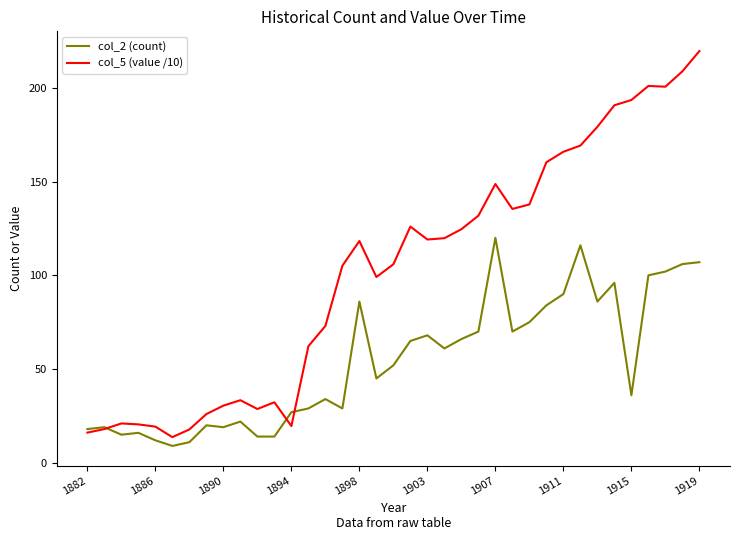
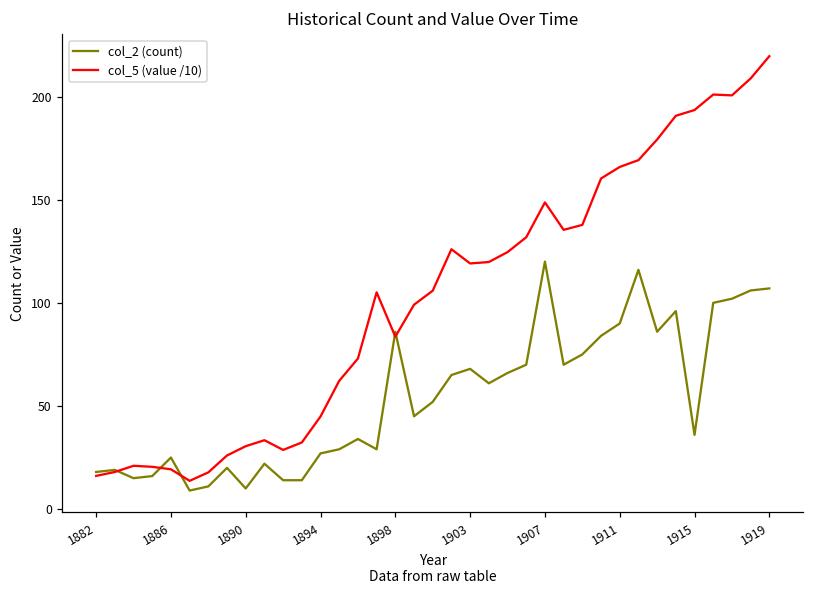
col_2 (count), 1886: 12 -> 25
col_2 (count), 1890: 19 -> 10
col_5 (value /10), 1894: 20 -> 45
col_5 (value /10), 1898: 118 -> 84
